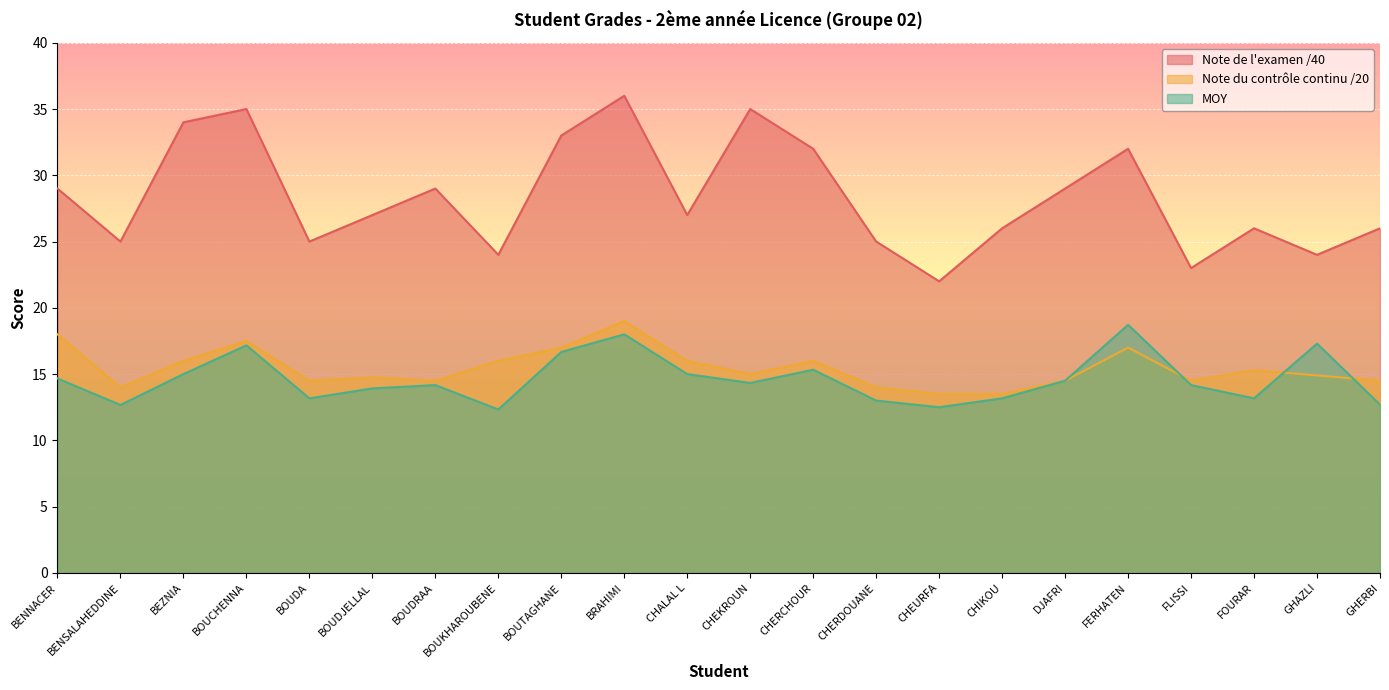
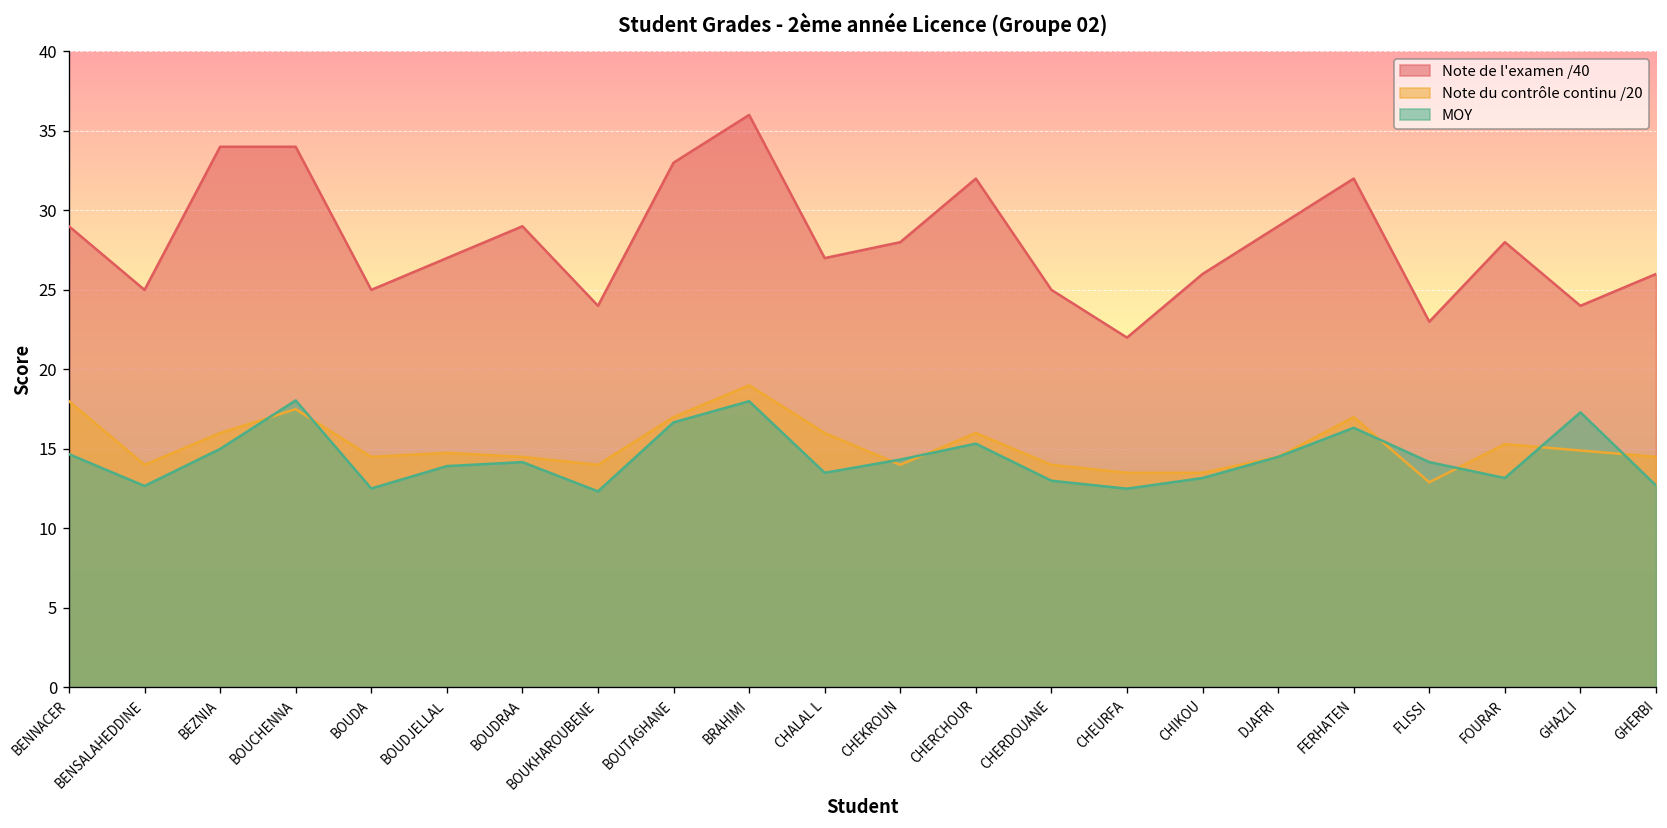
Note de l'examen /40, BOUCHENNA: 35 -> 34
MOY, BOUCHENNA: 17.2 -> 18.1
MOY, BOUDA: 13.2 -> 12.5
Note du contrôle continu /20, BOUKHAROUBENE: 16 -> 14
MOY, CHALAL L: 15.0 -> 13.5
Note de l'examen /40, CHEKROUN: 35 -> 28
Note du contrôle continu /20, CHEKROUN: 15 -> 14
MOY, FERHATEN: 18.7 -> 16.3
Note du contrôle continu /20, FLISSI: 14.5 -> 12.9
Note de l'examen /40, FOURAR: 26 -> 28
